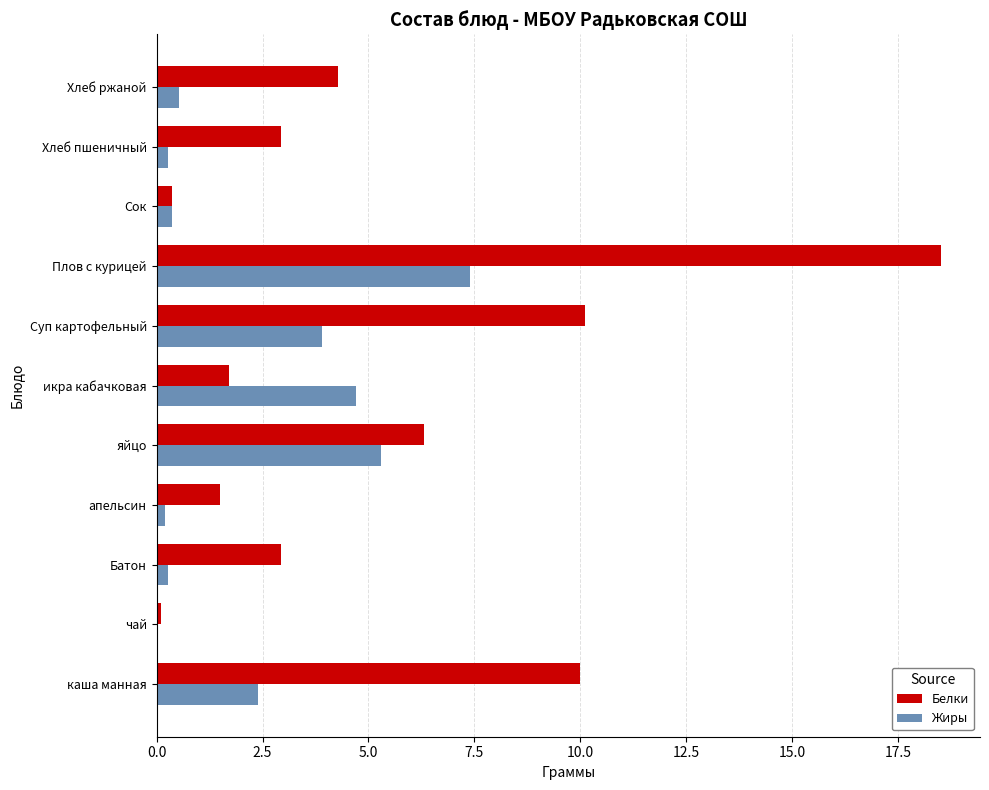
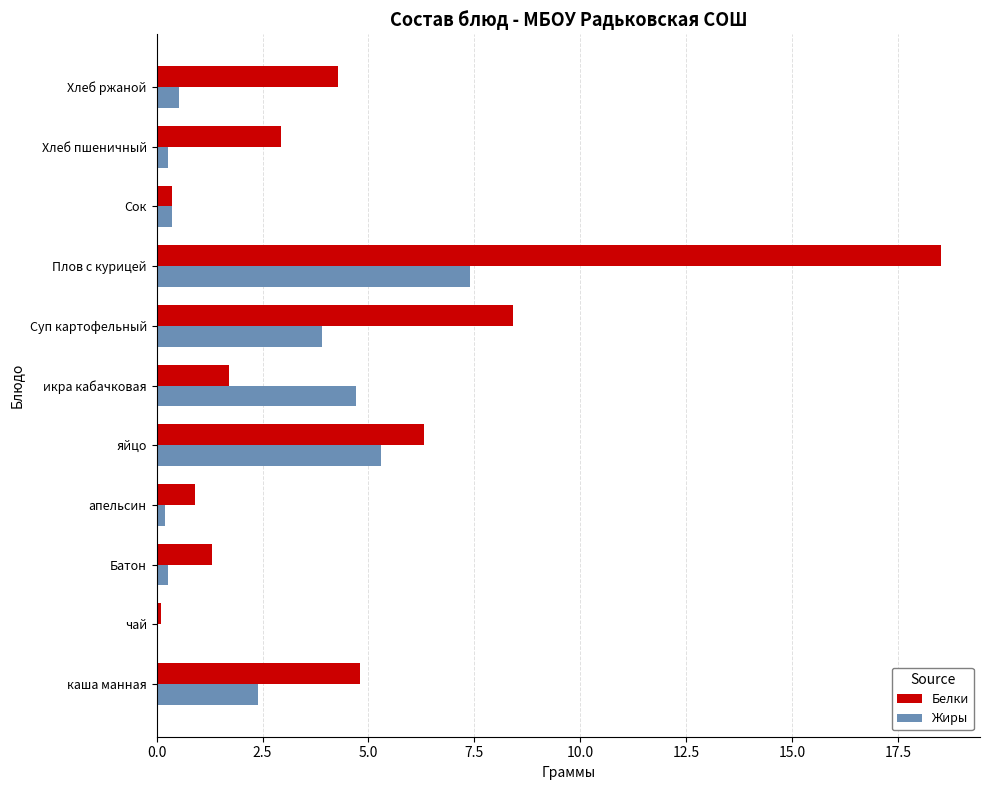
Белки, Суп картофельный: 10.1 -> 8.4
Белки, апельсин: 1.5 -> 0.9
Белки, Батон: 2.9 -> 1.3
Белки, каша манная: 10.0 -> 4.8
